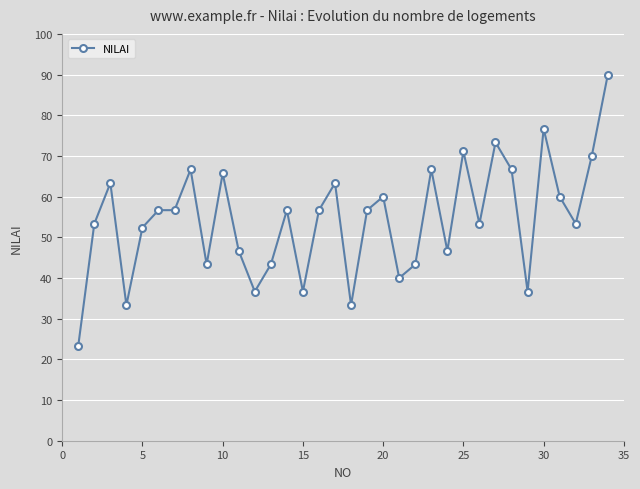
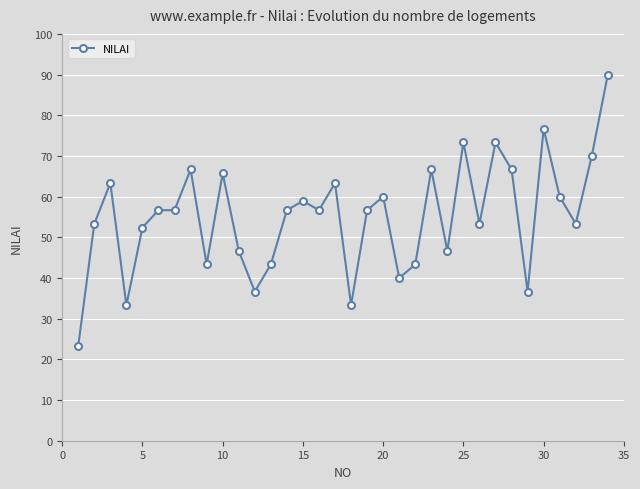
15: 37 -> 59
25: 71 -> 73
